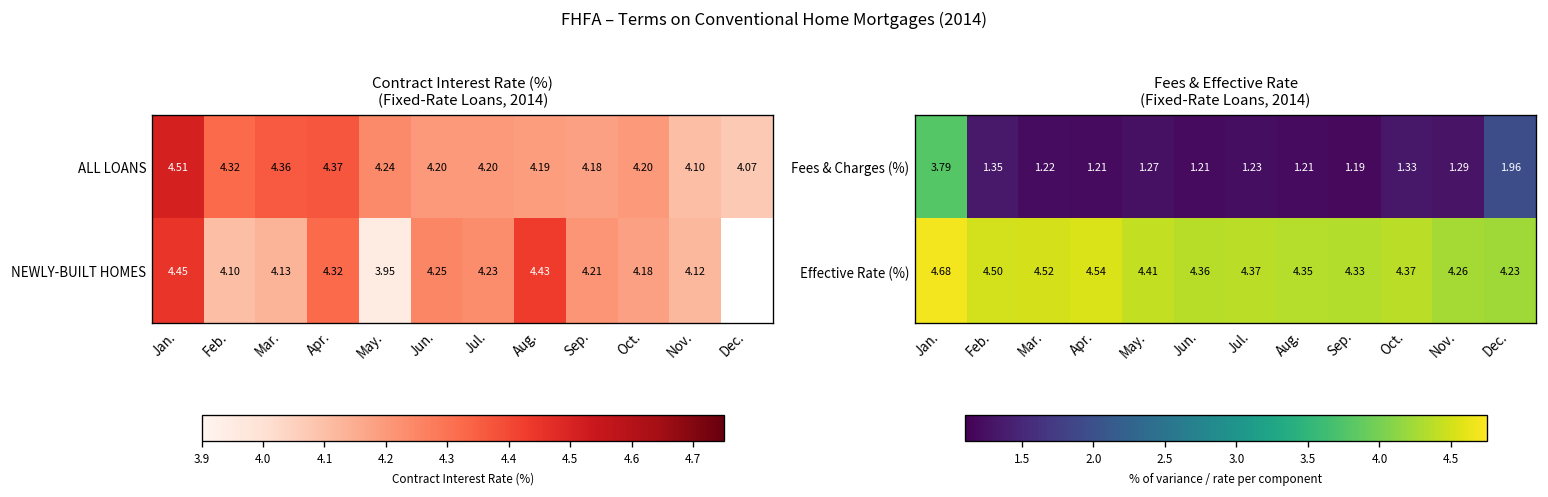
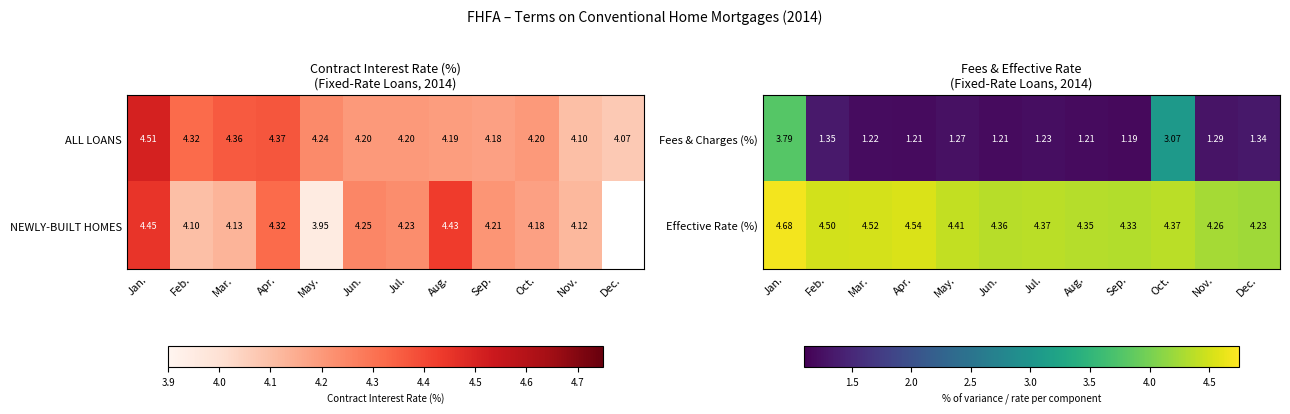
Fees & Effective Rate (Fixed-Rate Loans, 2014), Fees & Charges (%), Oct.: 1.33 -> 3.07
Fees & Effective Rate (Fixed-Rate Loans, 2014), Fees & Charges (%), Dec.: 1.96 -> 1.34
